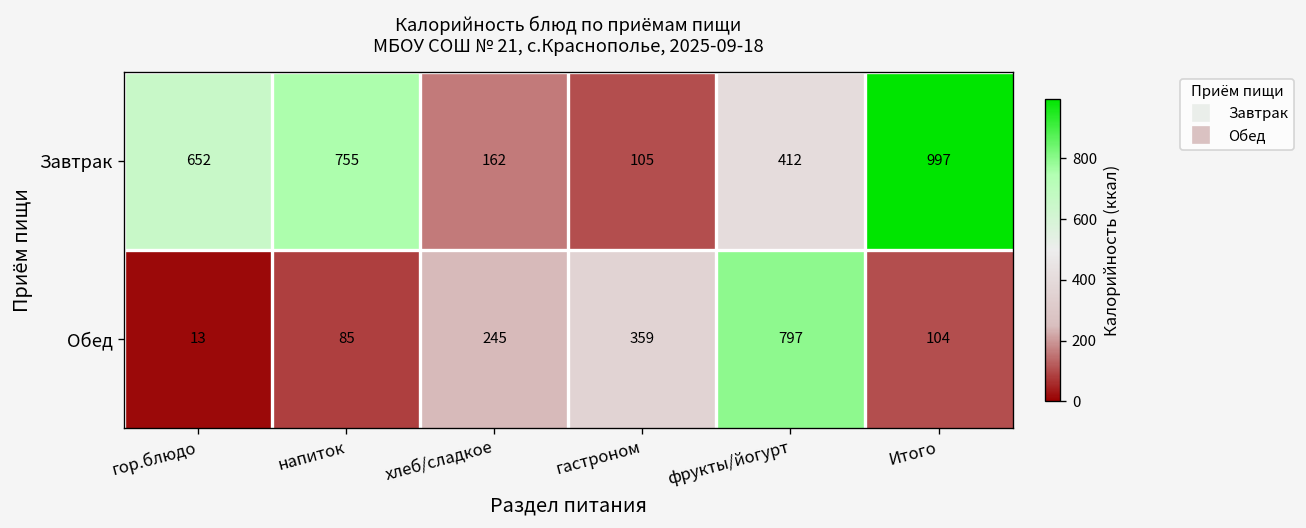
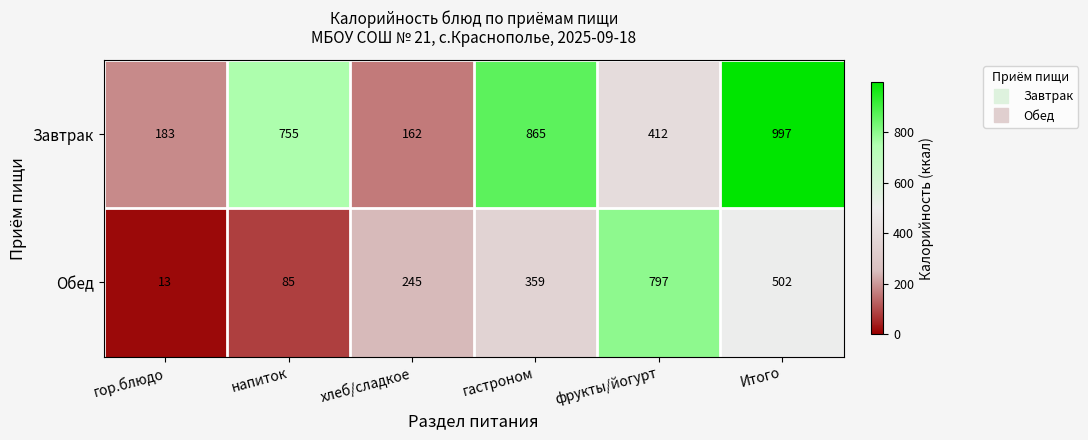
Завтрак, гор.блюдо: 652 -> 183
Завтрак, гастроном: 105 -> 865
Обед, Итого: 104 -> 502
